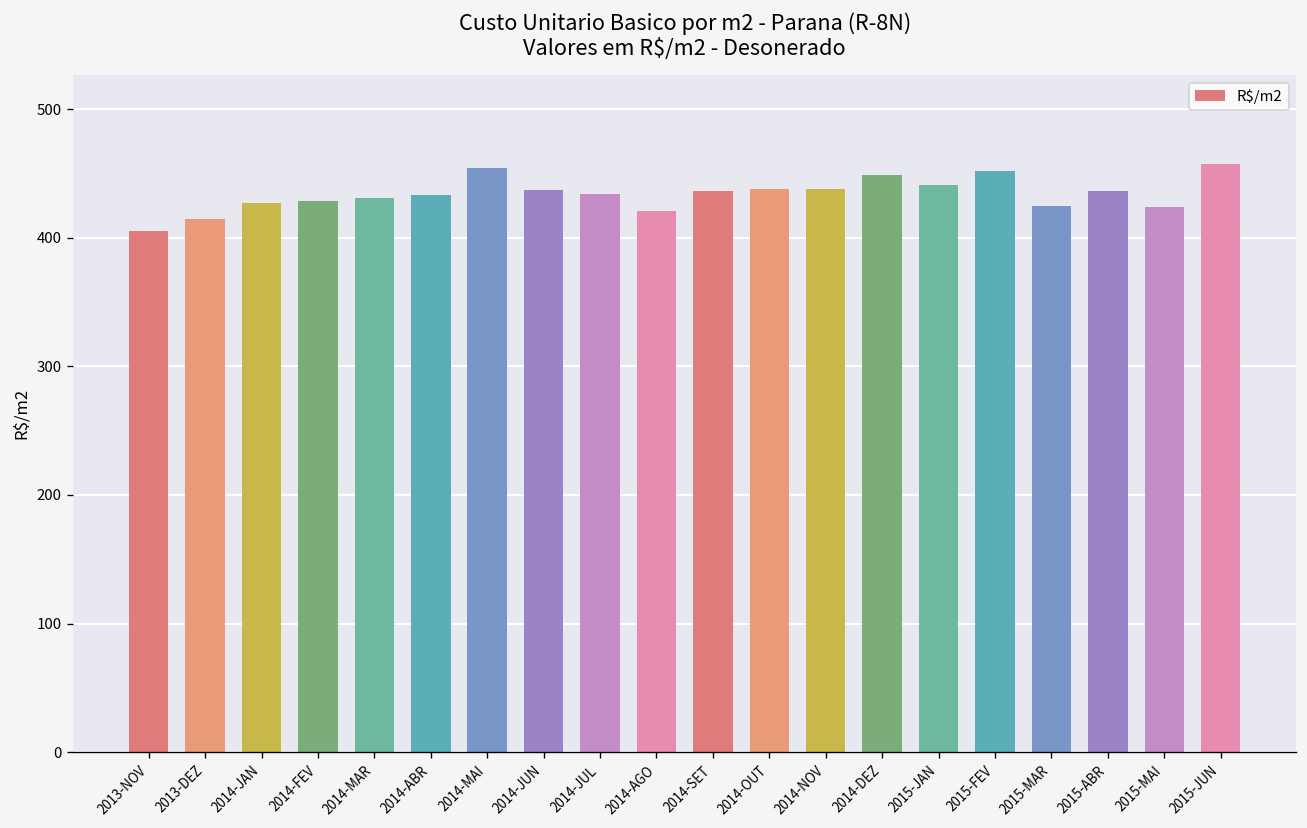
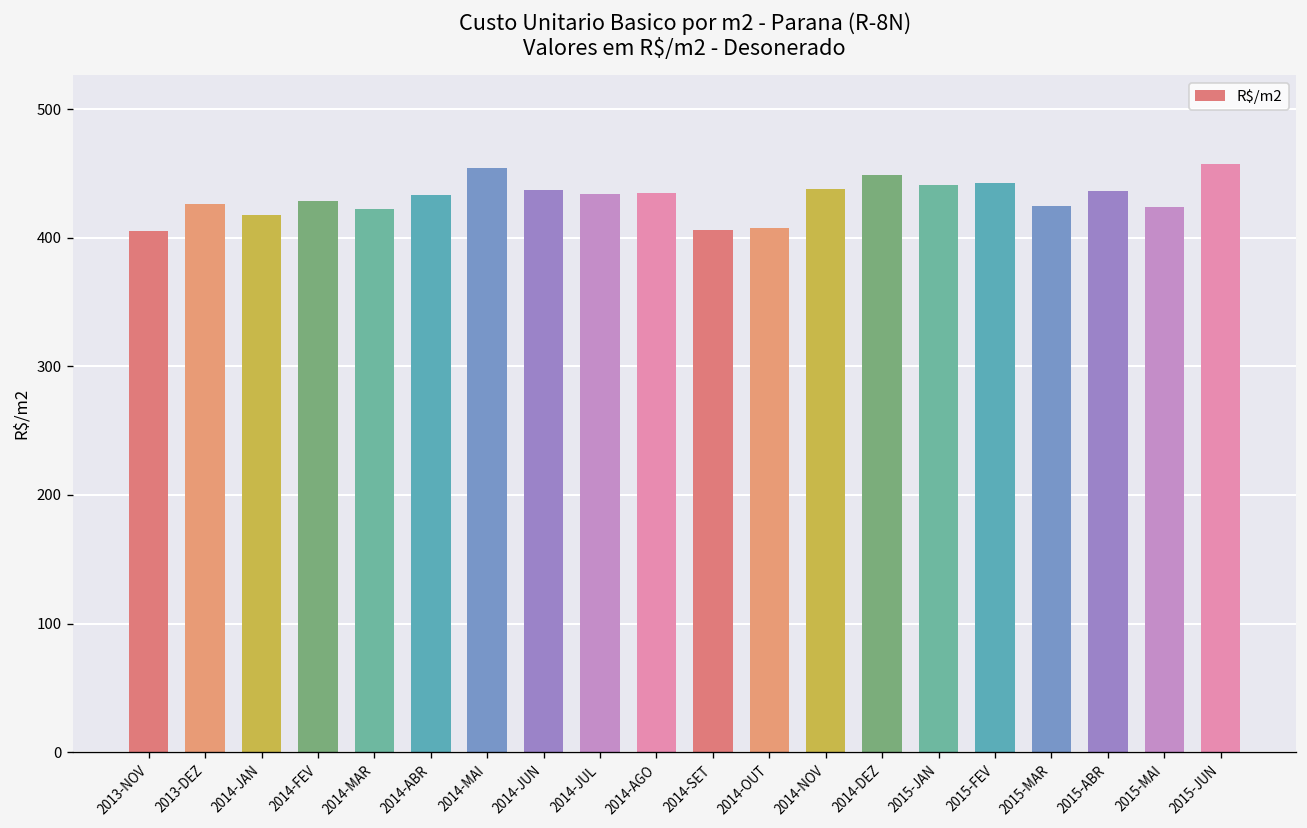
2013-DEZ: 415 -> 426
2014-JAN: 427 -> 417
2014-MAR: 431 -> 422
2014-AGO: 420 -> 434
2014-SET: 436 -> 406
2014-OUT: 438 -> 408
2015-FEV: 452 -> 442
